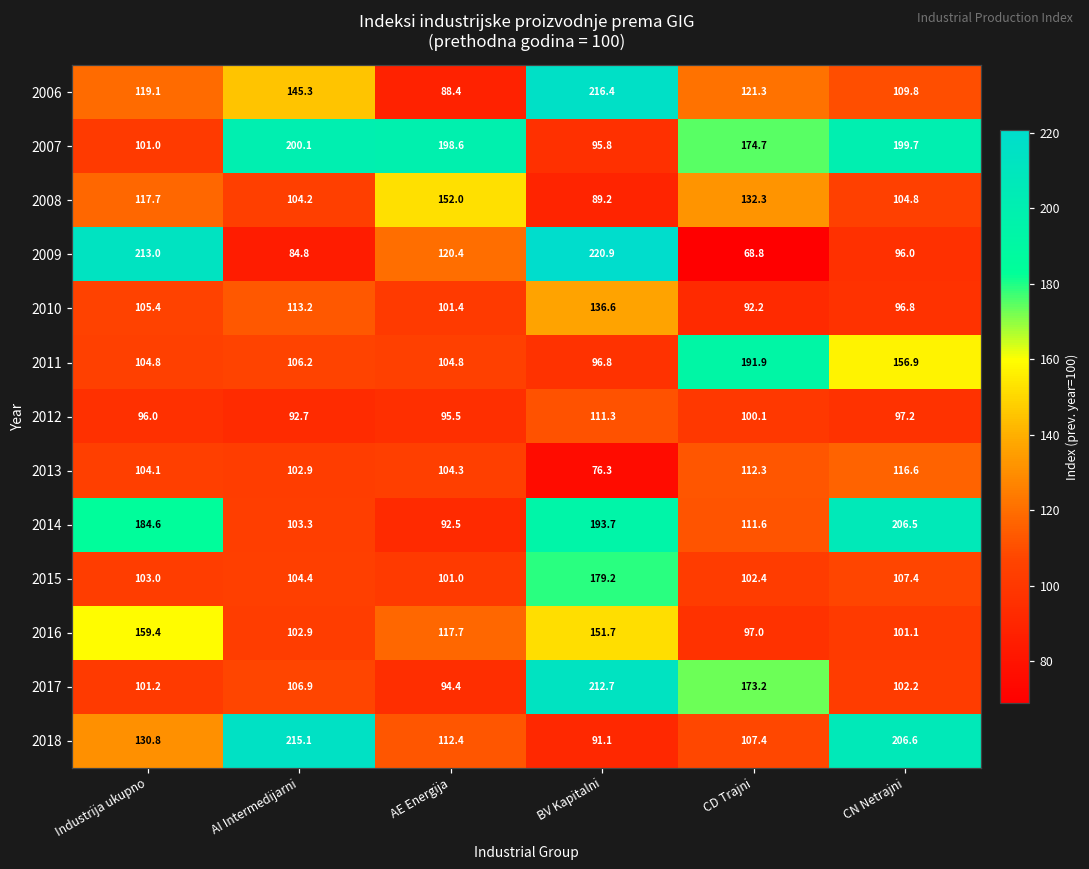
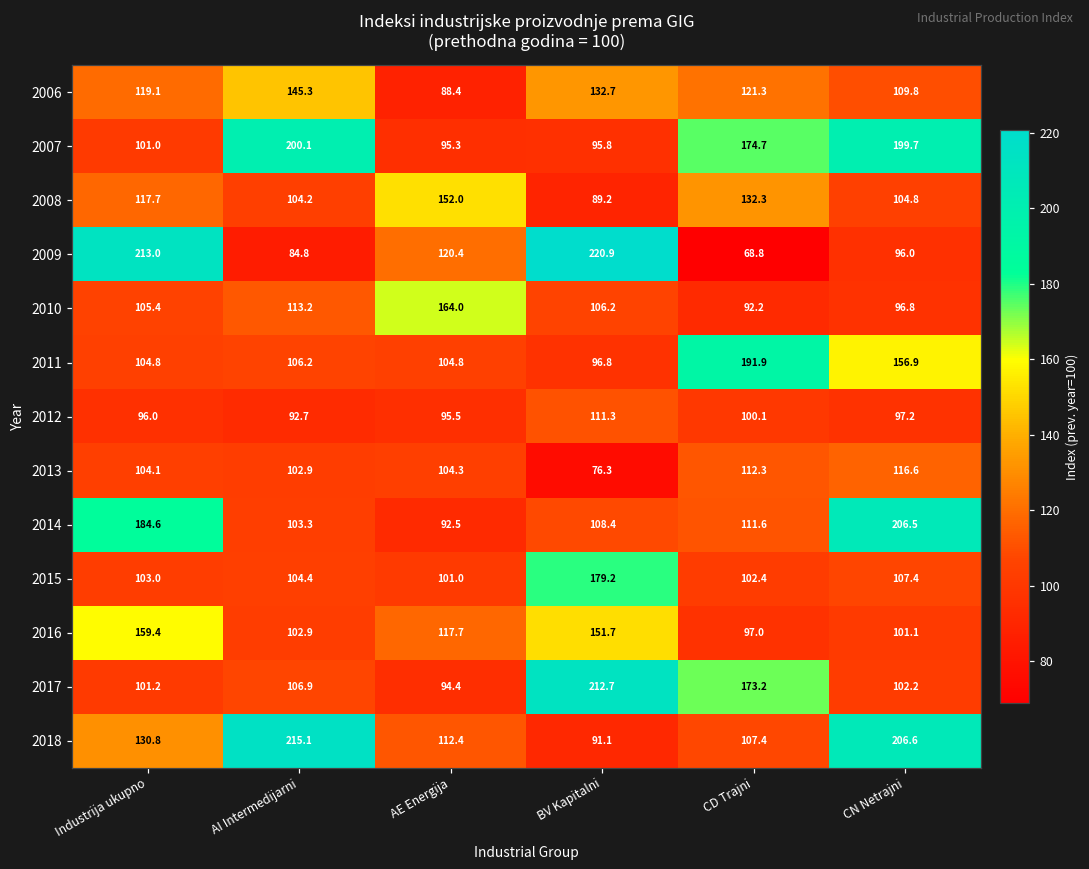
2006, BV Kapitalni: 216.4 -> 132.7
2007, AE Energija: 198.6 -> 95.3
2010, AE Energija: 101.4 -> 164.0
2010, BV Kapitalni: 136.6 -> 106.2
2014, BV Kapitalni: 193.7 -> 108.4
